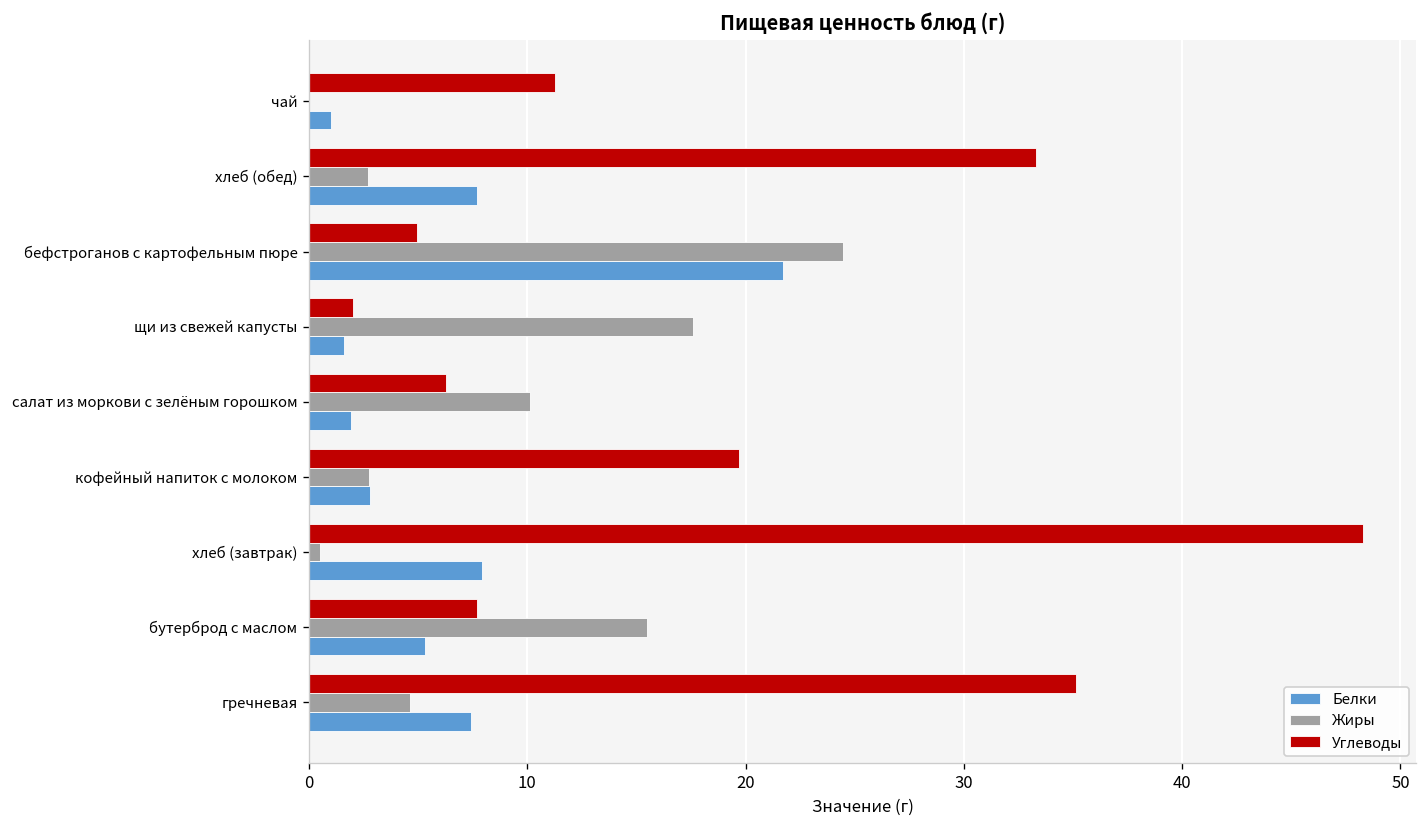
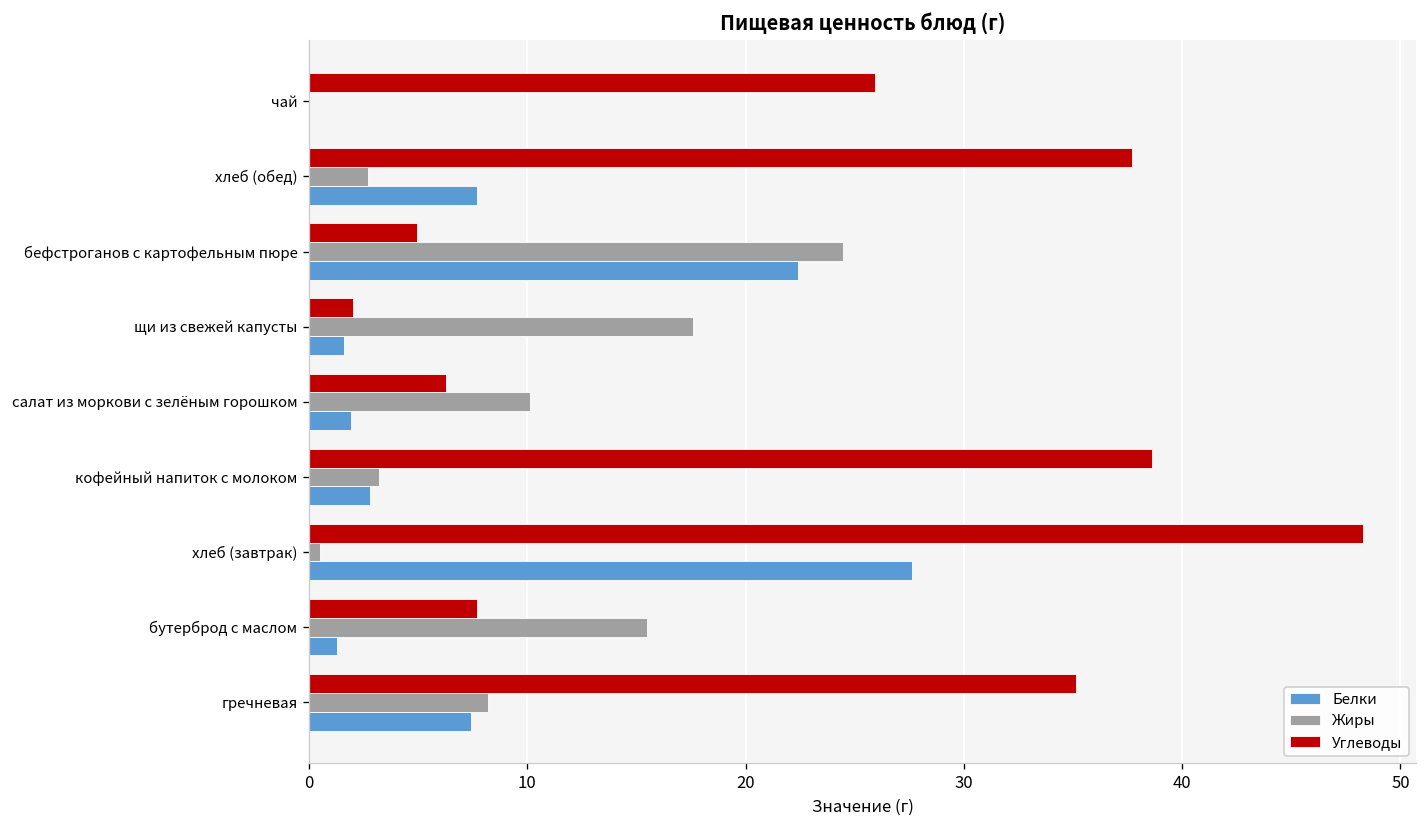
Углеводы, чай: 11.3 -> 26.0
Белки, чай: 1 -> 0
Углеводы, хлеб (обед): 33.3 -> 37.7
Белки, бефстроганов с картофельным пюре: 21.7 -> 22.4
Углеводы, кофейный напиток с молоком: 19.7 -> 38.6
Жиры, кофейный напиток с молоком: 2.7 -> 3.2
Белки, хлеб (завтрак): 7.9 -> 27.6
Белки, бутерброд с маслом: 5.3 -> 1.3
Жиры, гречневая: 4.6 -> 8.2
